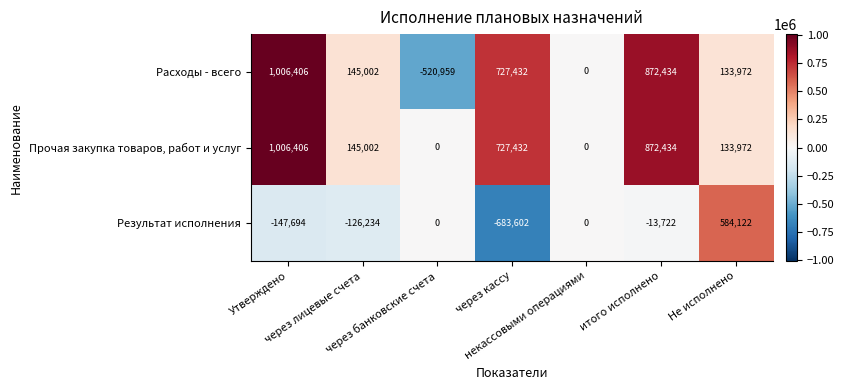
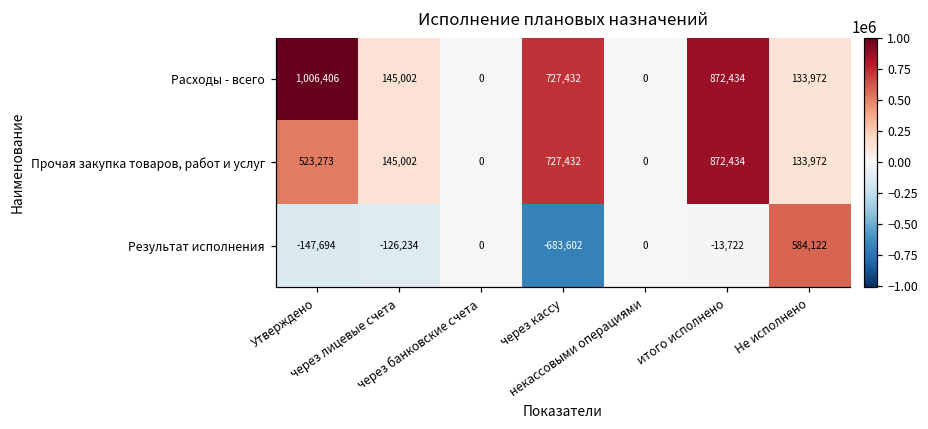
Расходы - всего, через банковские счета: -520,959 -> 0
Прочая закупка товаров, работ и услуг, Утверждено: 1,006,406 -> 523,273
